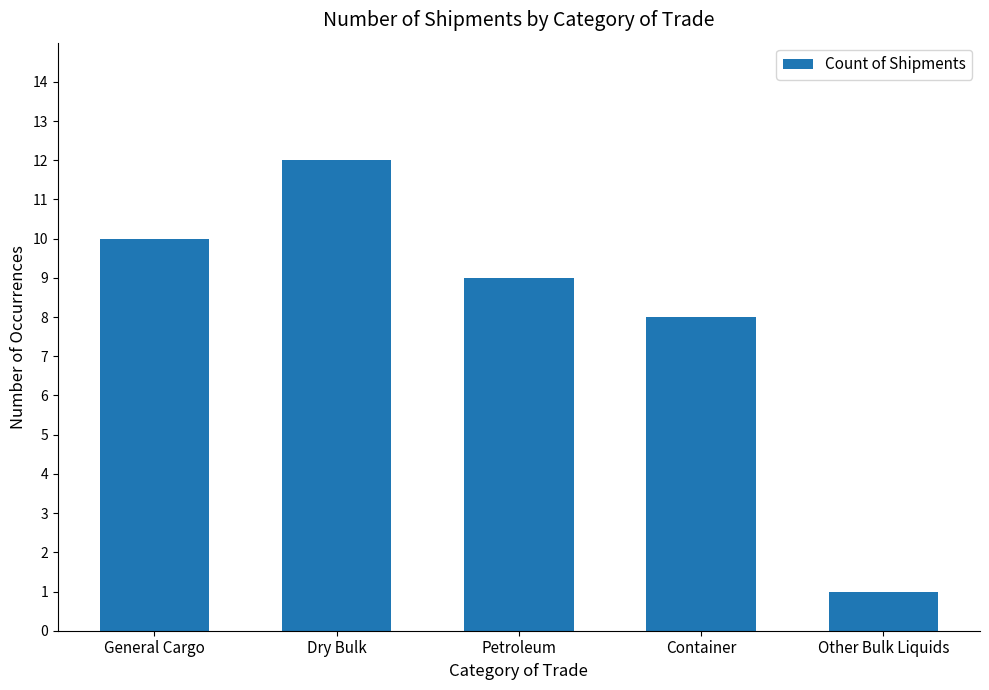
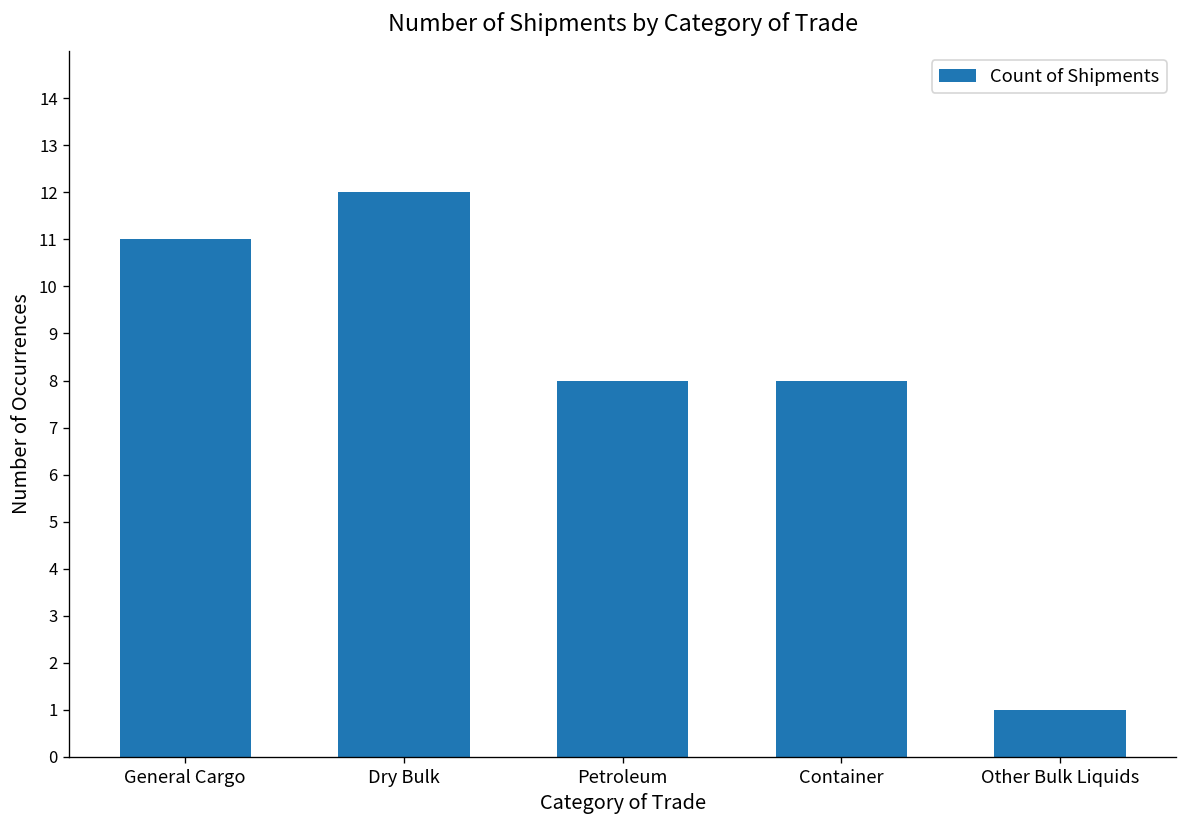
General Cargo: 10 -> 11
Petroleum: 9 -> 8
